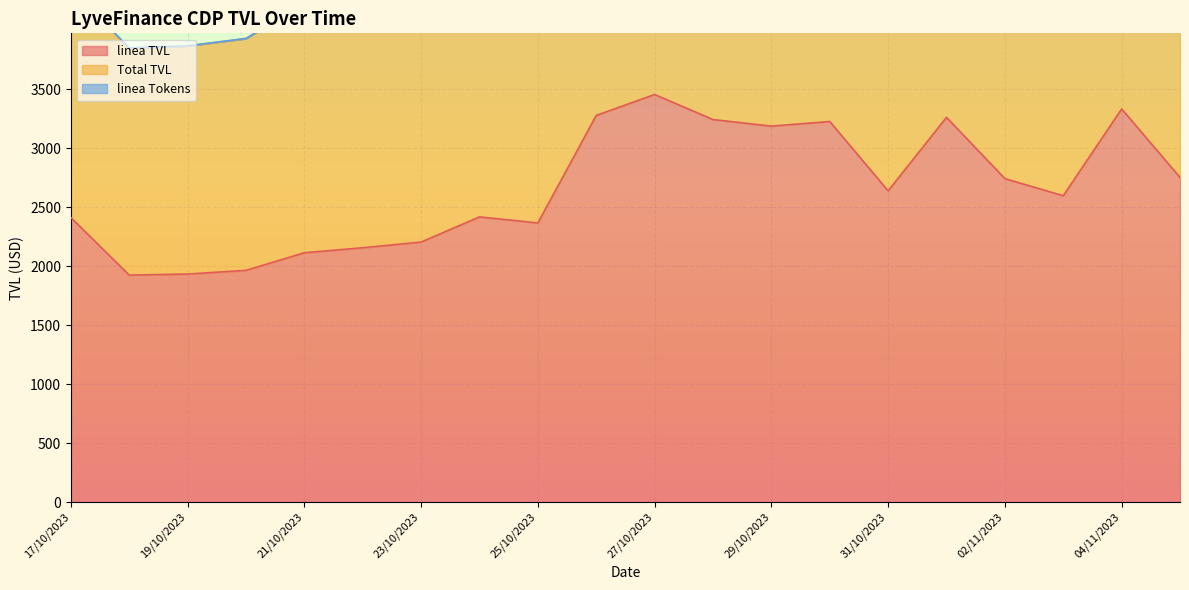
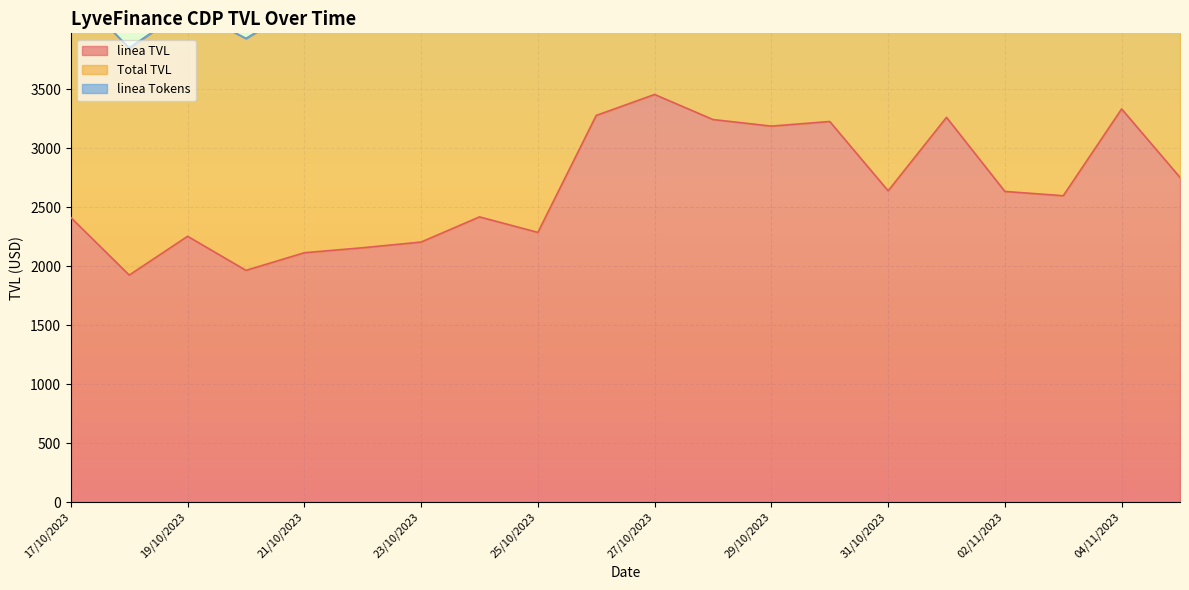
linea TVL, 19/10/2023: 1930 -> 2250
linea TVL, 25/10/2023: 2370 -> 2290
linea TVL, 02/11/2023: 2740 -> 2630
